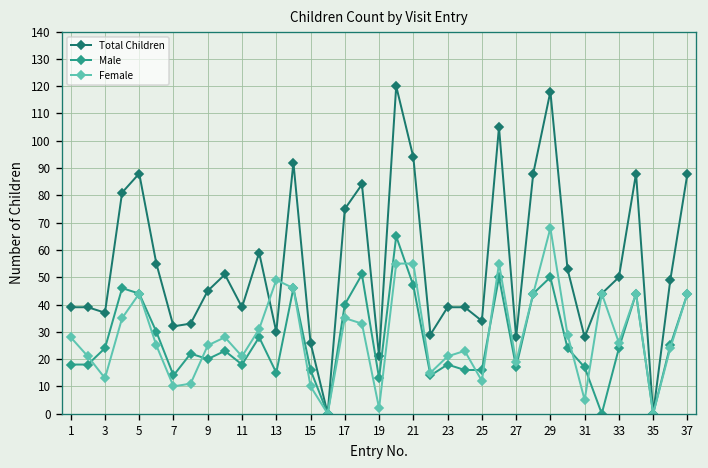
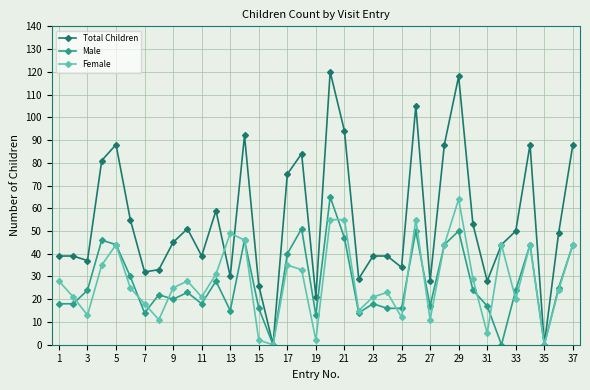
Female, 7: 10 -> 18
Female, 15: 10 -> 2
Female, 27: 19 -> 11
Female, 29: 68 -> 64
Female, 33: 26 -> 20
